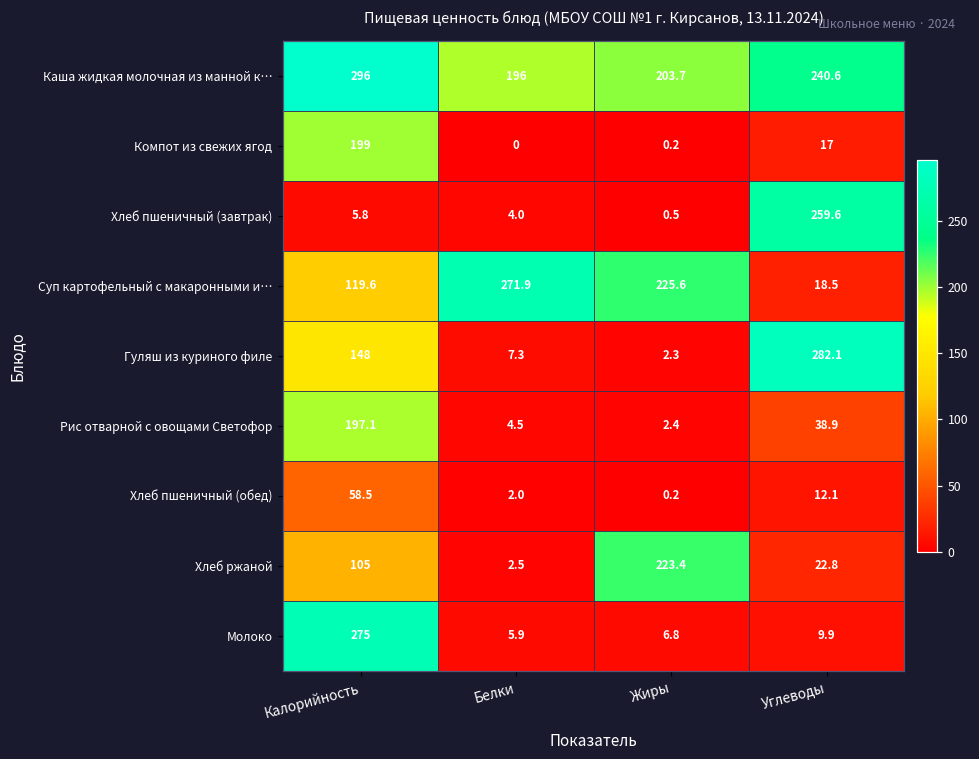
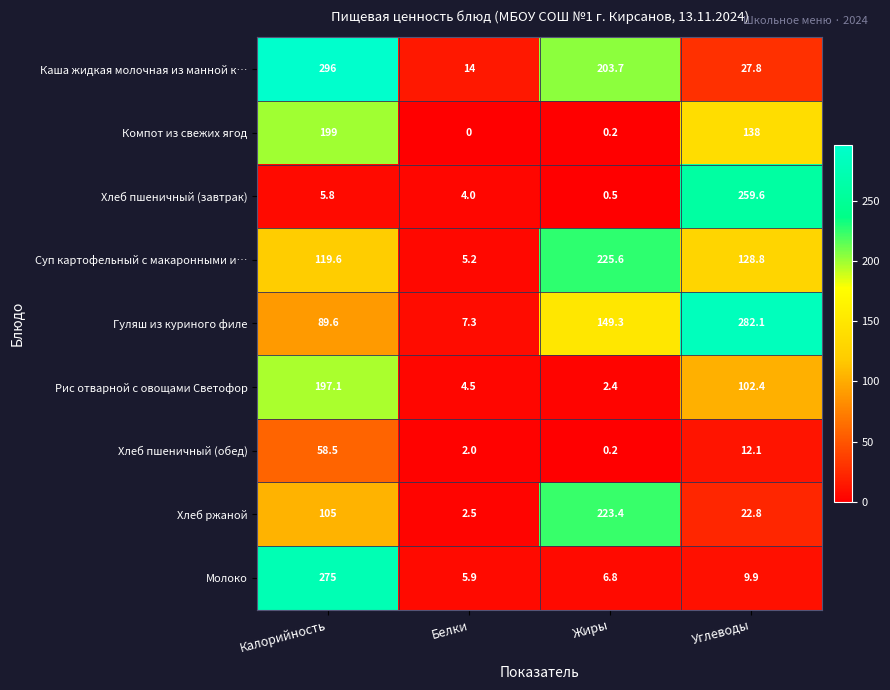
Каша жидкая молочная из манной к…, Белки: 196 -> 14
Каша жидкая молочная из манной к…, Углеводы: 240.6 -> 27.8
Компот из свежих ягод, Углеводы: 17 -> 138
Суп картофельный с макаронными и…, Белки: 271.9 -> 5.2
Суп картофельный с макаронными и…, Углеводы: 18.5 -> 128.8
Гуляш из куриного филе, Калорийность: 148 -> 89.6
Гуляш из куриного филе, Жиры: 2.3 -> 149.3
Рис отварной с овощами Светофор, Углеводы: 38.9 -> 102.4
